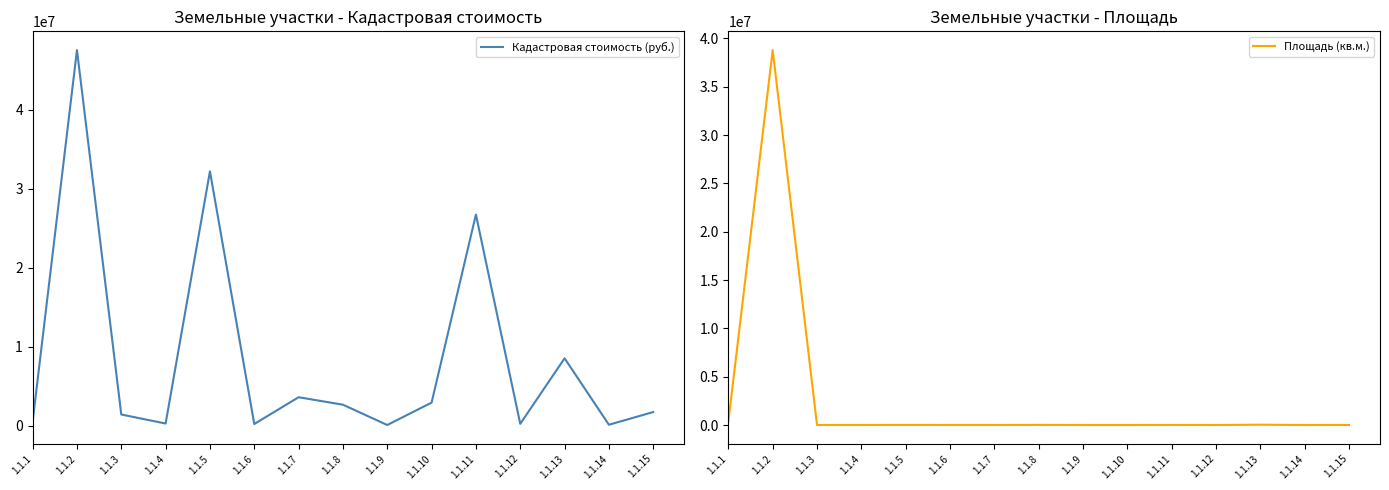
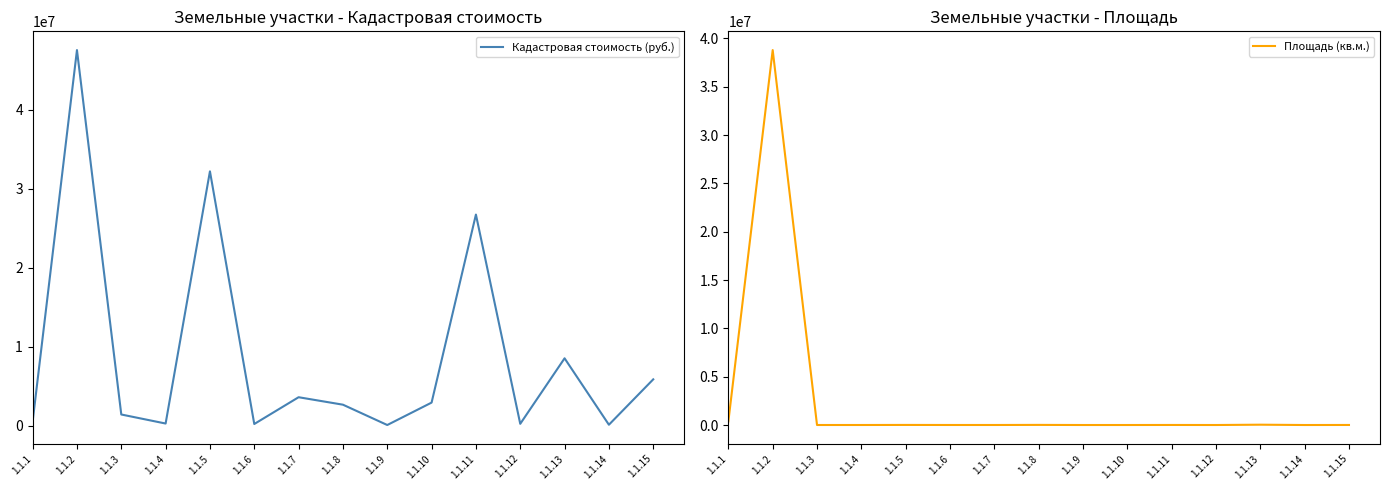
Земельные участки - Кадастровая стоимость, 1.1.15: 2000000 -> 6000000
